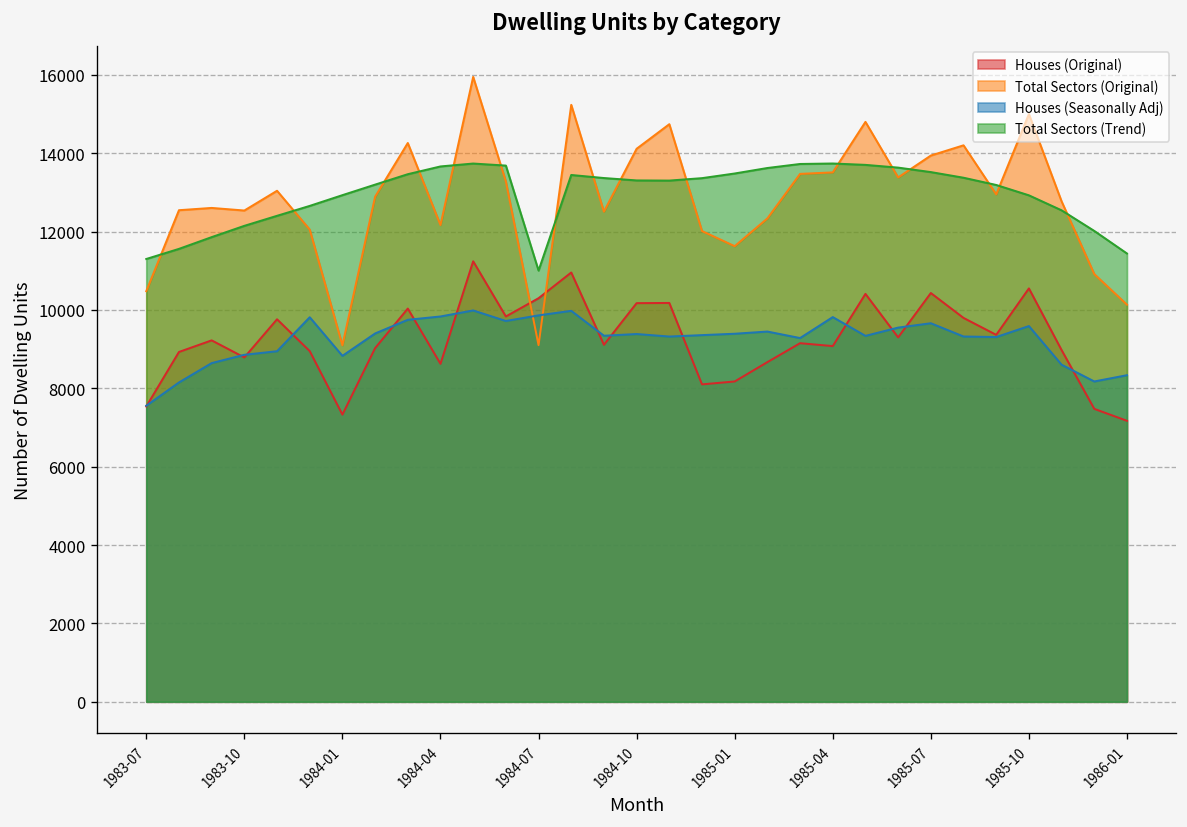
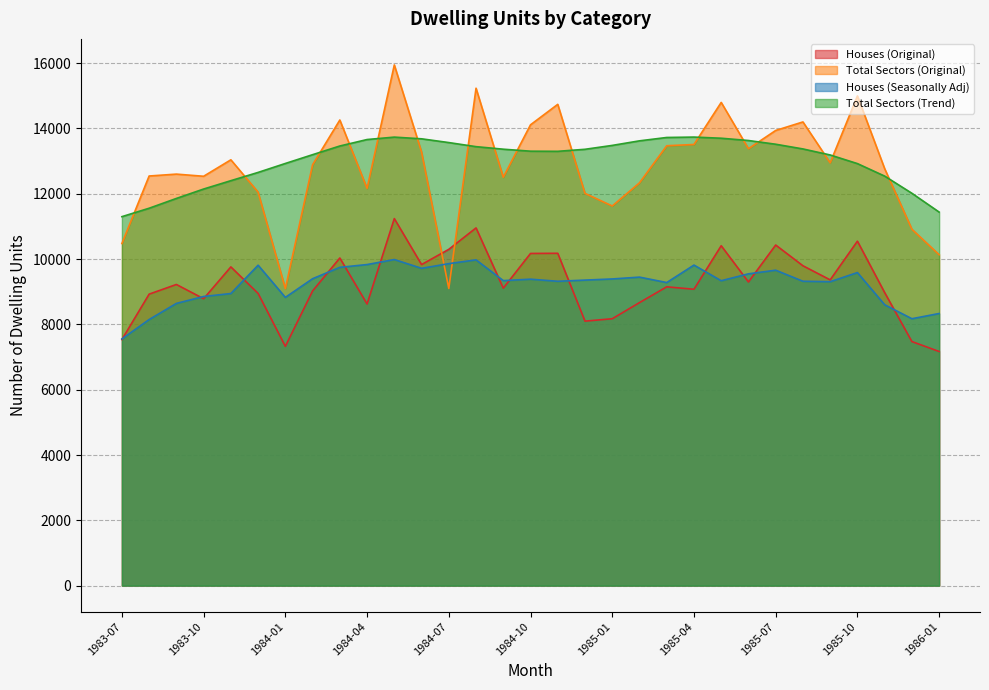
Total Sectors (Trend), 1984-07: 11000 -> 13600
